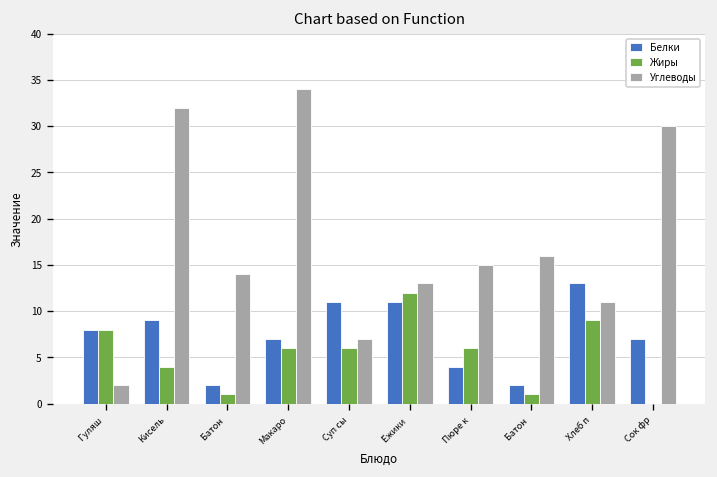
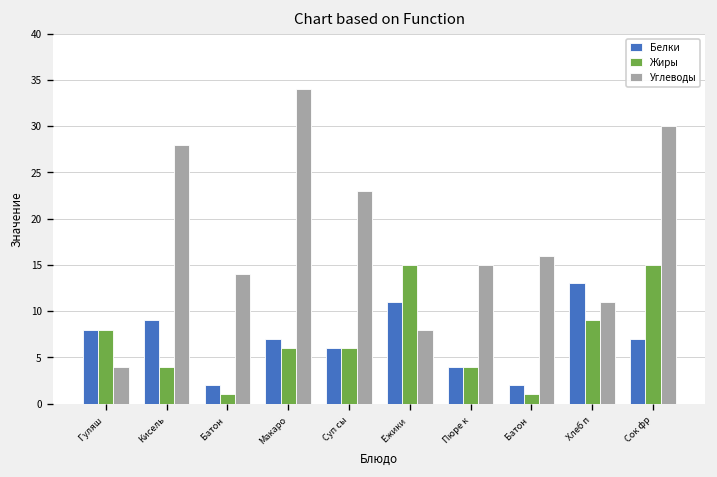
Углеводы, Гуляш: 2 -> 4
Углеводы, Кисель: 32 -> 28
Белки, Суп сы: 11 -> 6
Углеводы, Суп сы: 7 -> 23
Жиры, Ёжики: 12 -> 15
Углеводы, Ёжики: 13 -> 8
Жиры, Пюре к: 6 -> 4
Жиры, Сок фр: 0 -> 15
